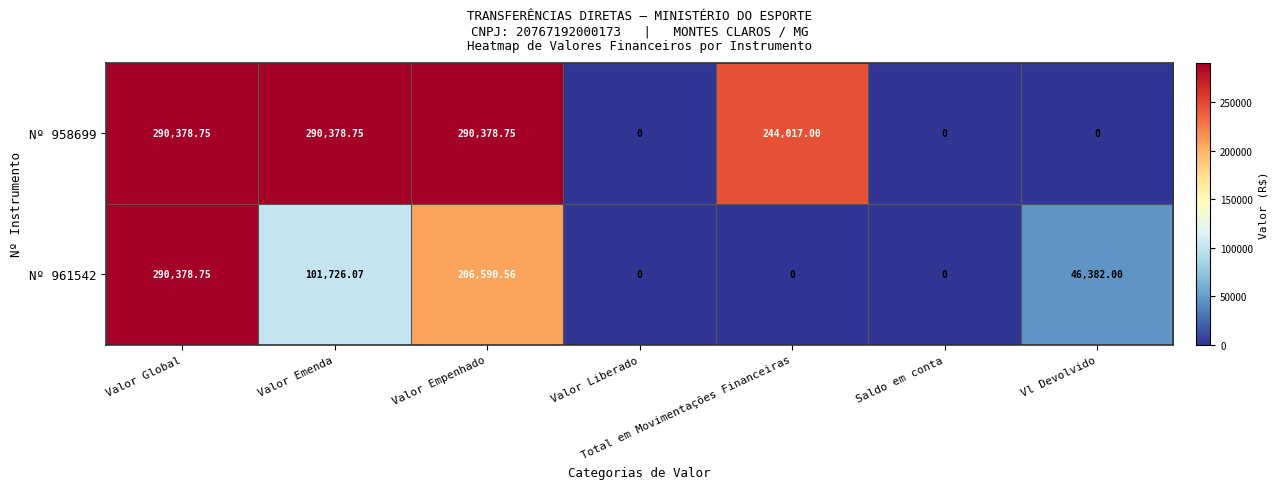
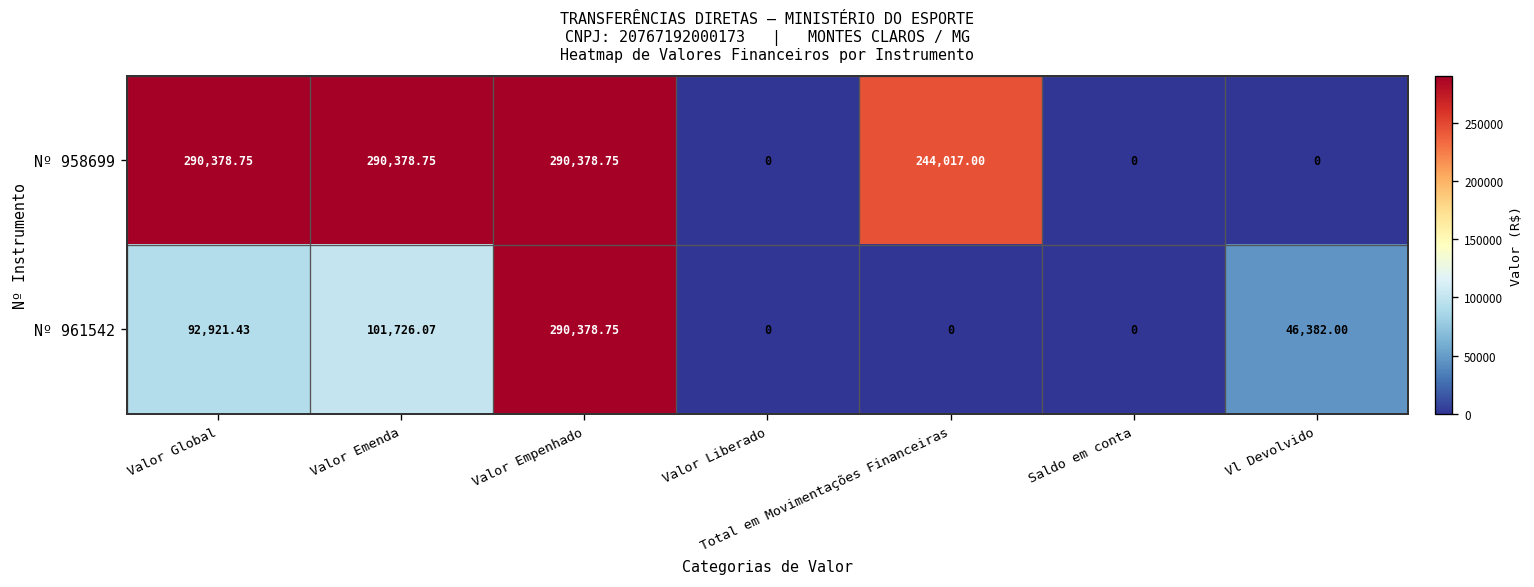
Nº 961542, Valor Global: 290,378.75 -> 92,921.43
Nº 961542, Valor Empenhado: 206,590.56 -> 290,378.75
